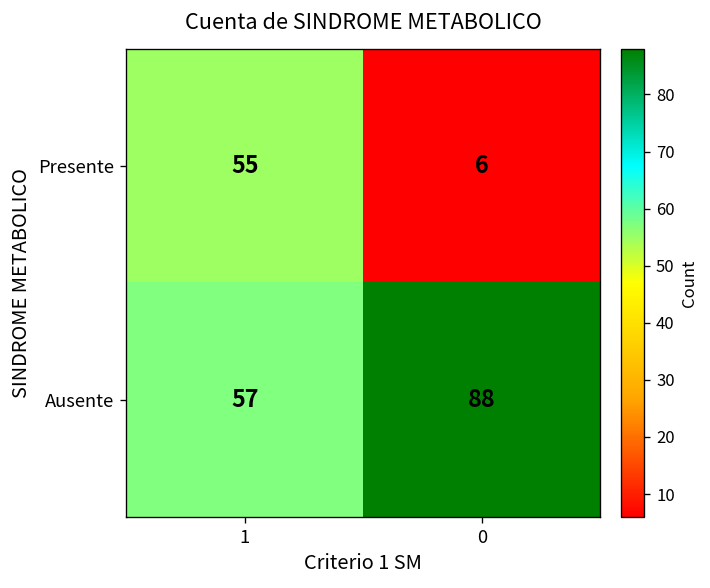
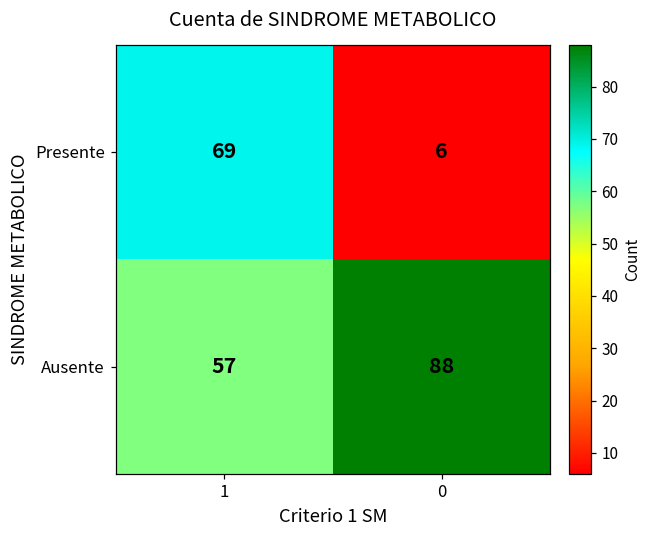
Presente, 1: 55 -> 69
